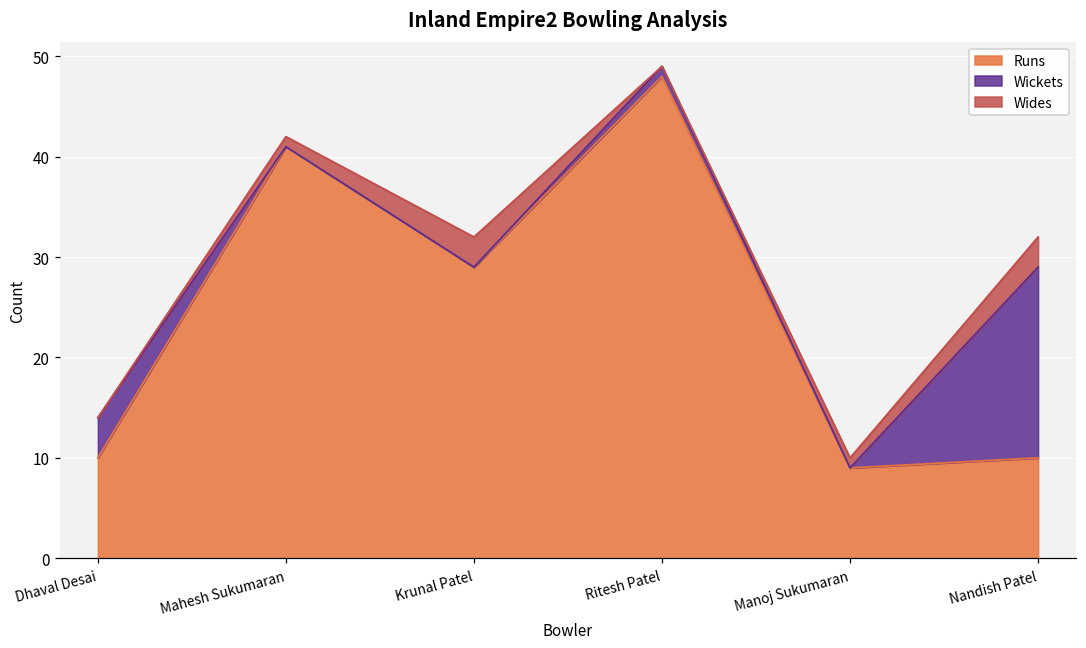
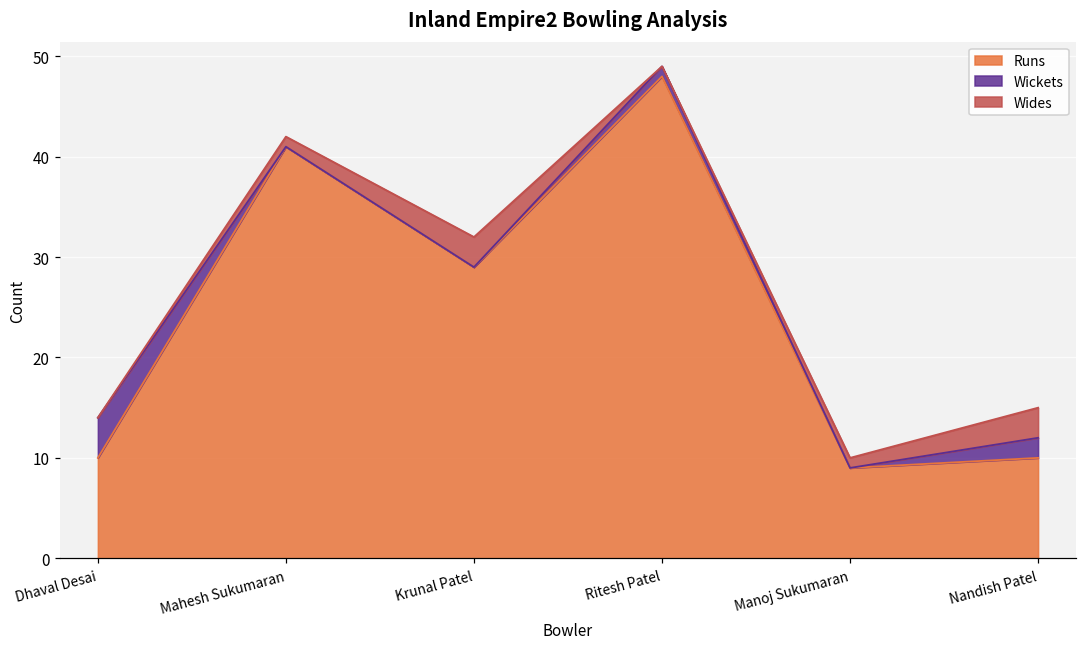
Wickets, Nandish Patel: 19 -> 2
